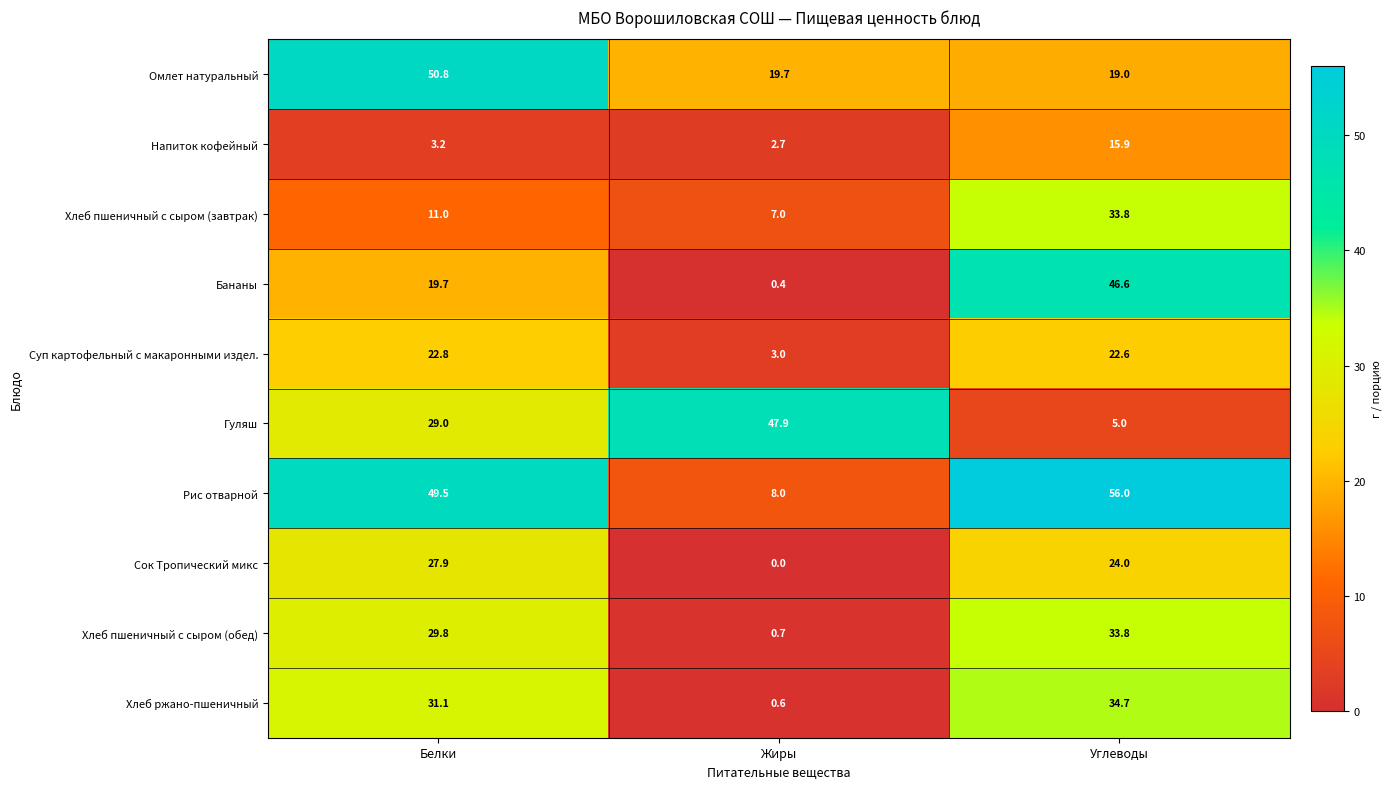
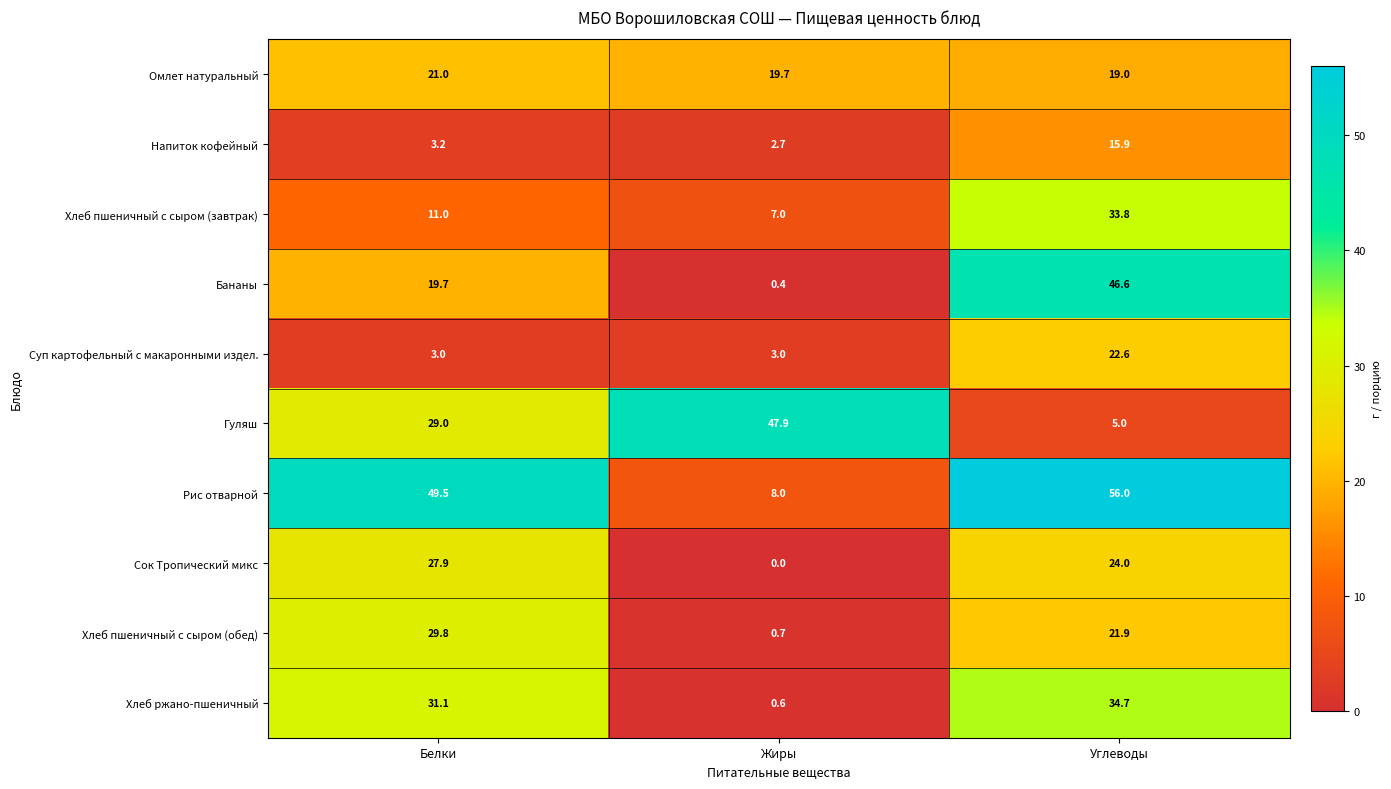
Омлет натуральный, Белки: 50.8 -> 21.0
Суп картофельный с макаронными издел., Белки: 22.8 -> 3.0
Хлеб пшеничный с сыром (обед), Углеводы: 33.8 -> 21.9
